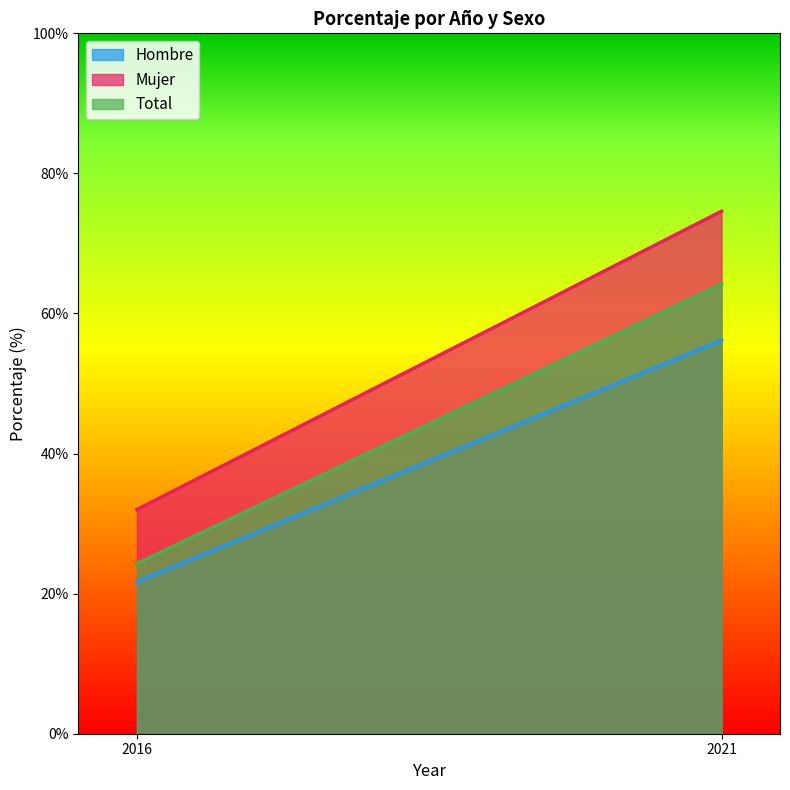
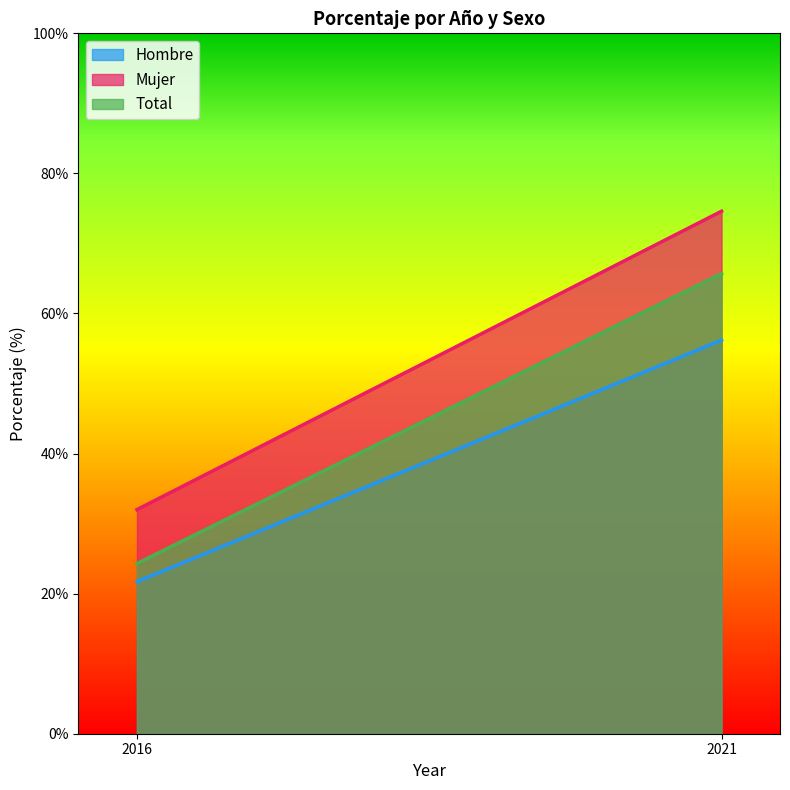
Total, 2021: 64% -> 66%
